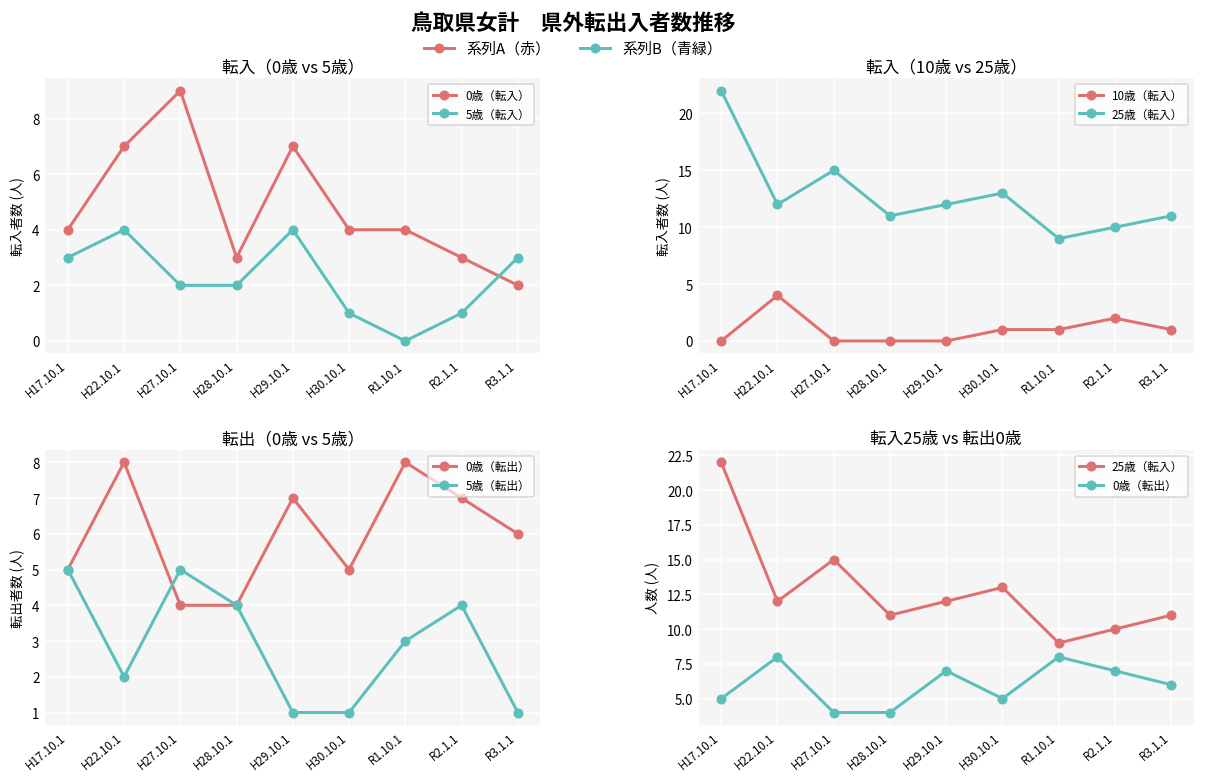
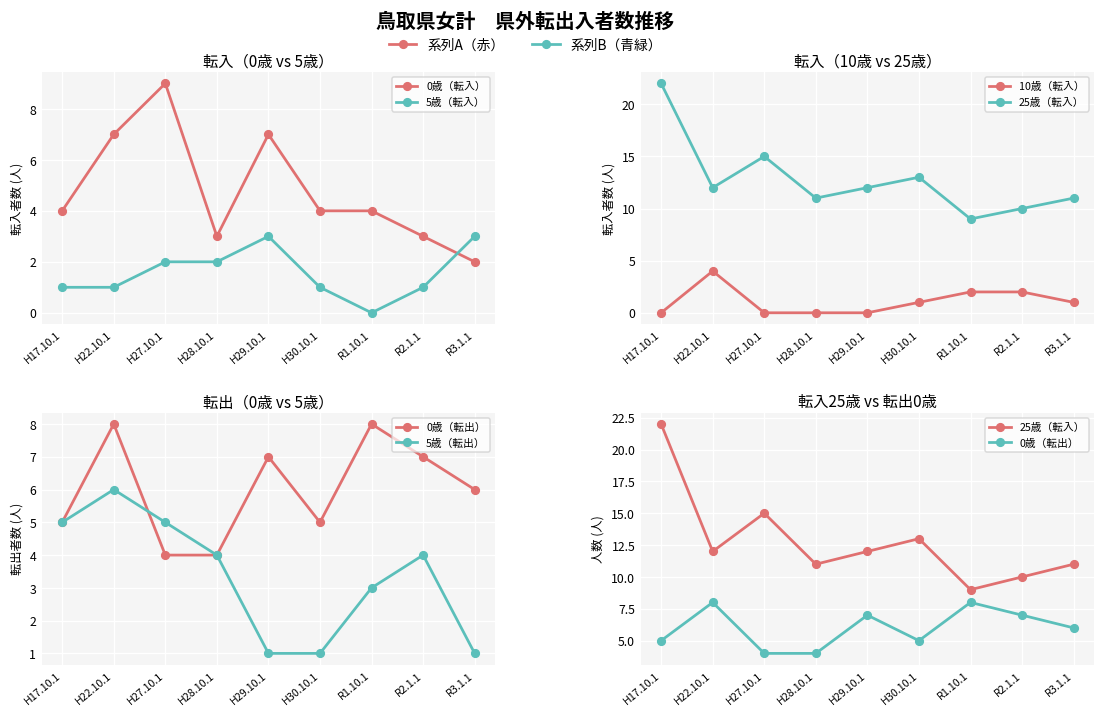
転入（0歳 vs 5歳）, 5歳（転入）, H17.10.1: 3 -> 1
転入（0歳 vs 5歳）, 5歳（転入）, H22.10.1: 4 -> 1
転入（0歳 vs 5歳）, 5歳（転入）, H29.10.1: 4 -> 3
転入（10歳 vs 25歳）, 10歳（転入）, R1.10.1: 1 -> 2
転出（0歳 vs 5歳）, 5歳（転出）, H22.10.1: 2 -> 6
